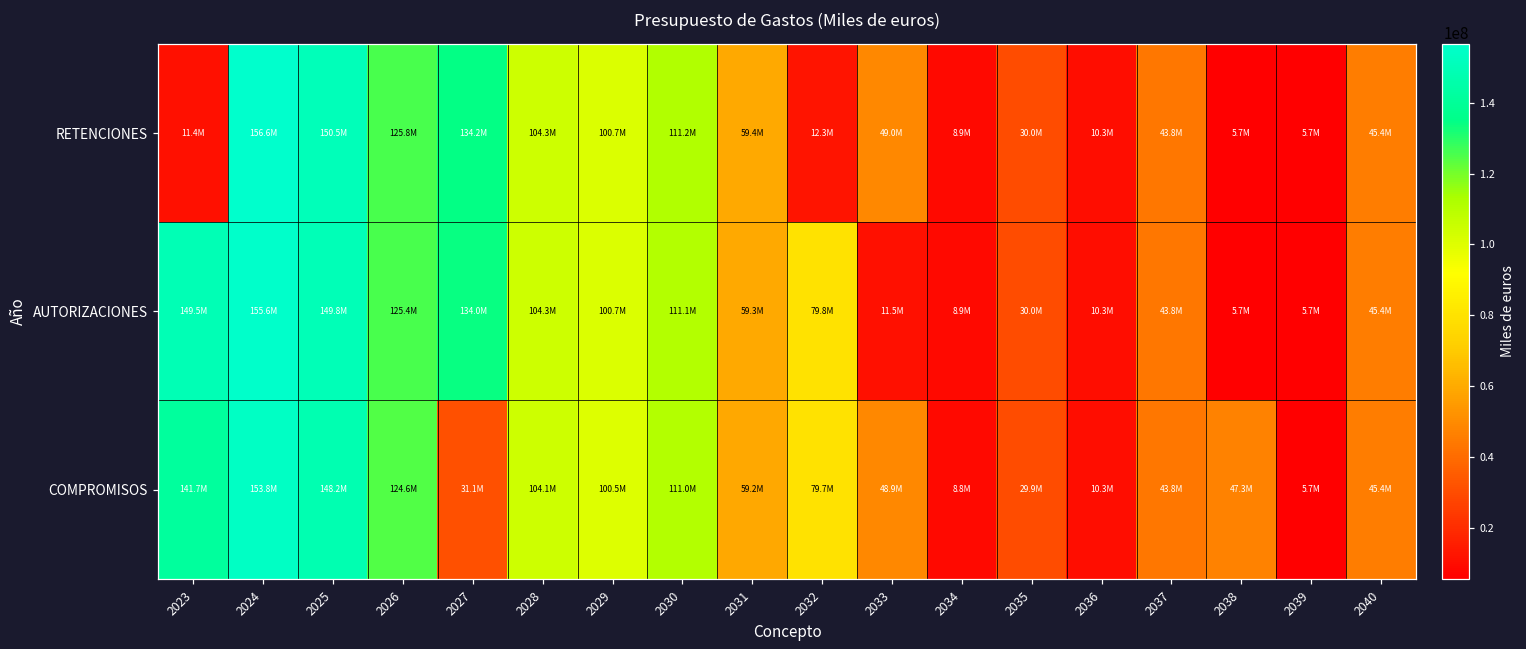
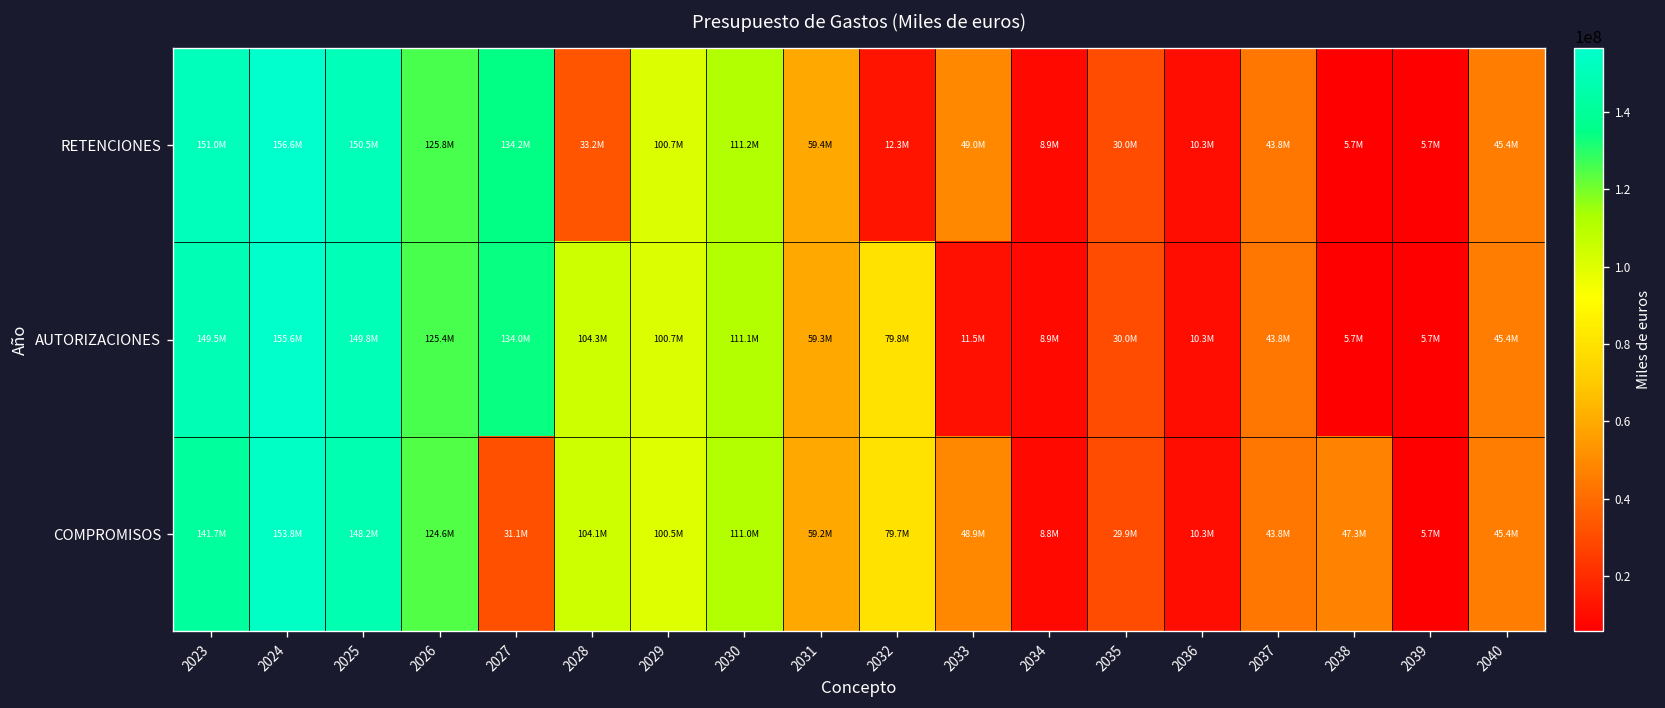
RETENCIONES, 2023: 11.4M -> 151.0M
RETENCIONES, 2028: 104.3M -> 33.2M
